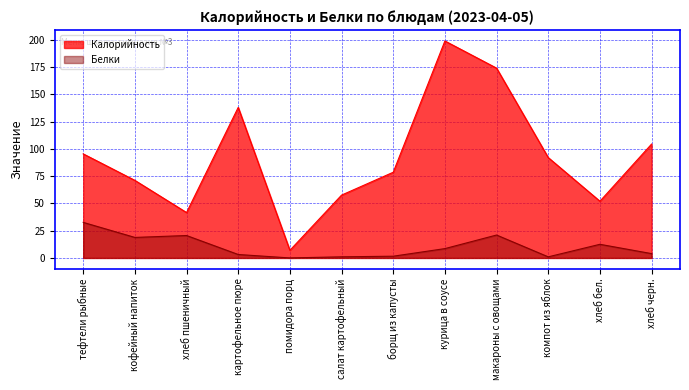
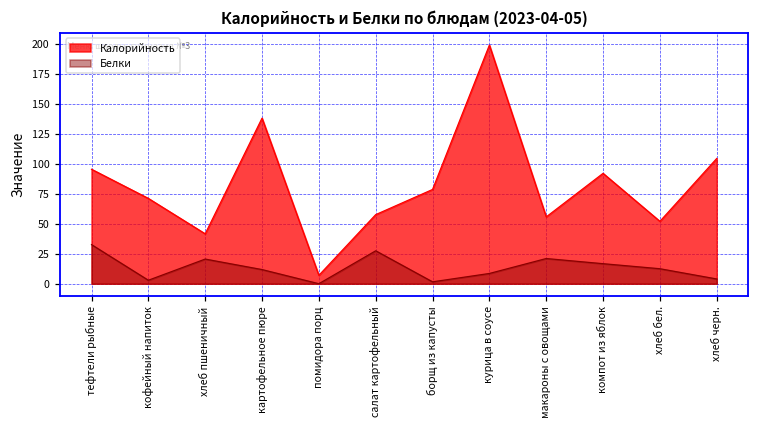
Белки, кофейный напиток: 19 -> 3
Белки, картофельное пюре: 3 -> 12
Белки, салат картофельный: 1 -> 27
Калорийность, макароны с овощами: 174 -> 56
Белки, компот из яблок: 1 -> 17
